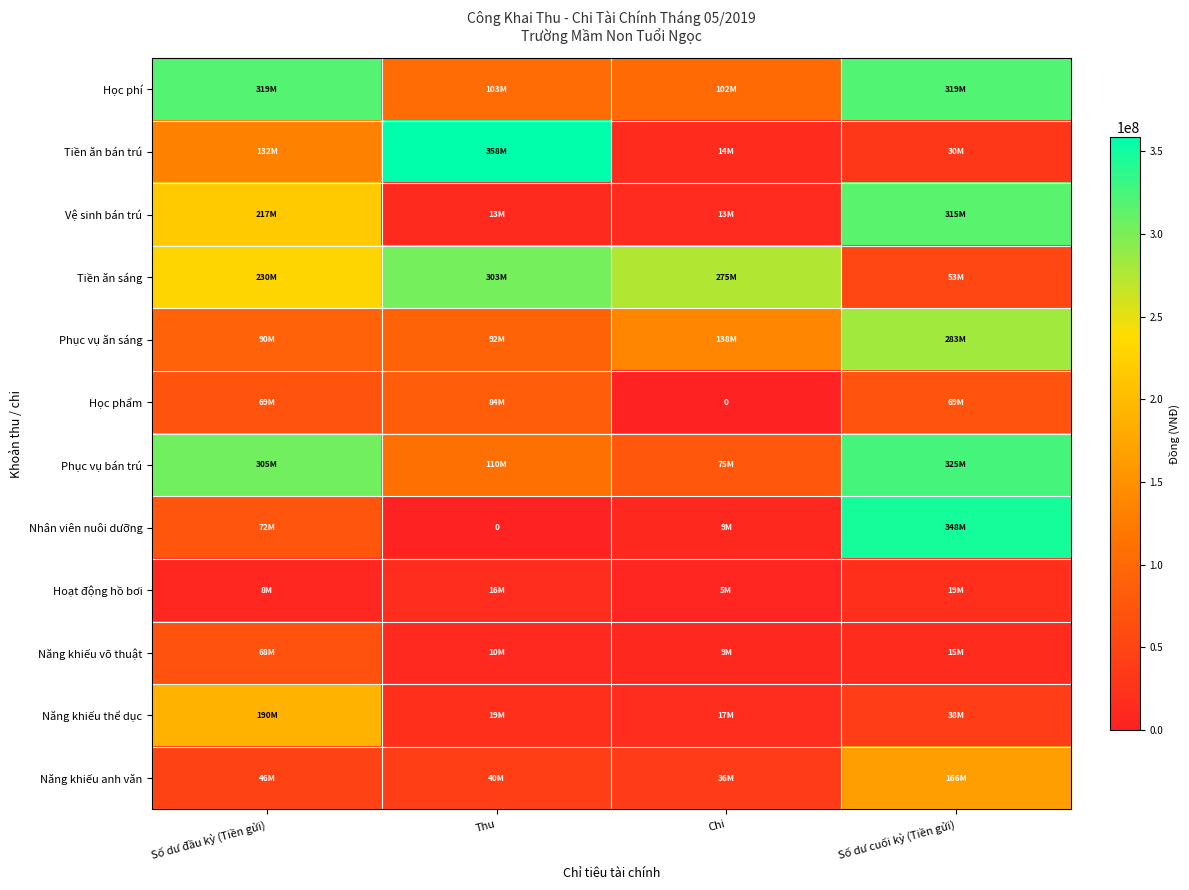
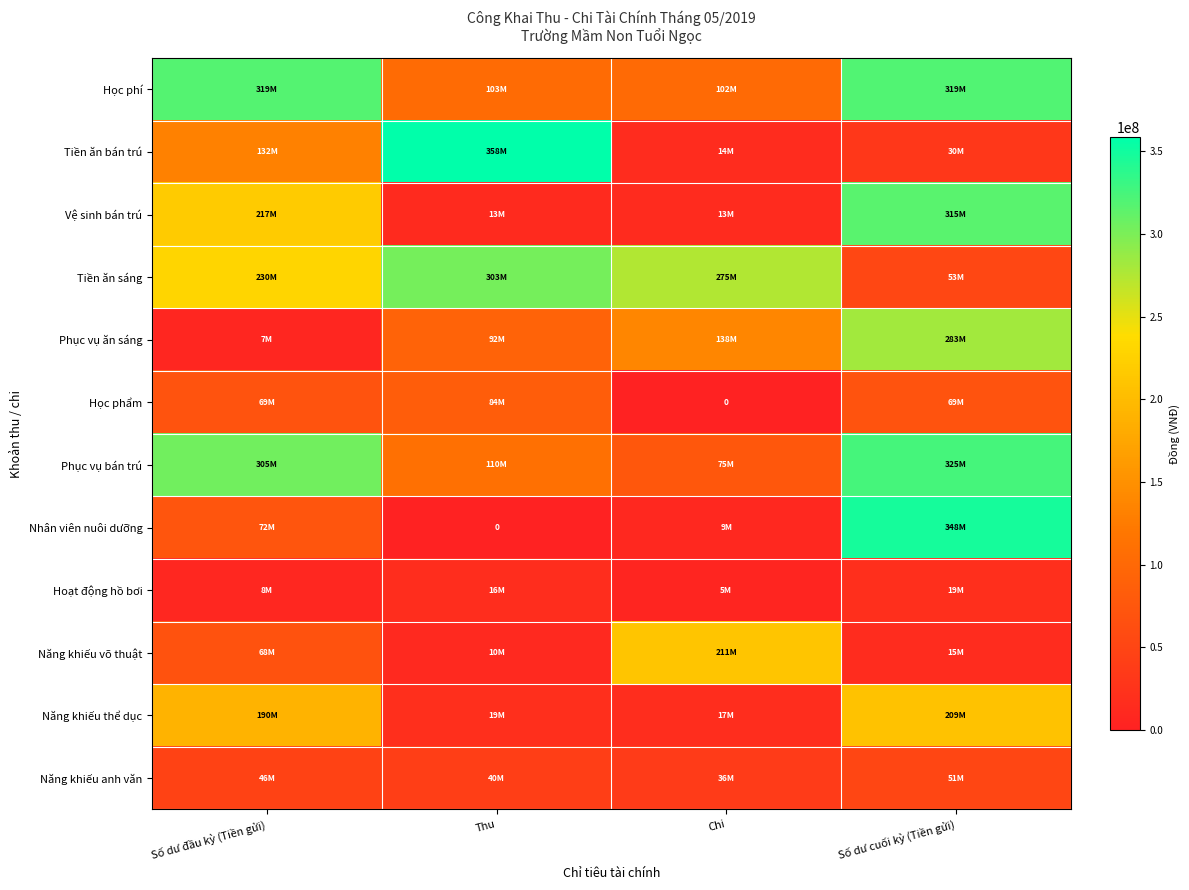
Phục vụ ăn sáng, Số dư đầu kỳ (Tiền gửi): 90M -> 7M
Năng khiếu võ thuật, Chi: 9M -> 211M
Năng khiếu thể dục, Số dư cuối kỳ (Tiền gửi): 38M -> 209M
Năng khiếu anh văn, Số dư cuối kỳ (Tiền gửi): 166M -> 51M
